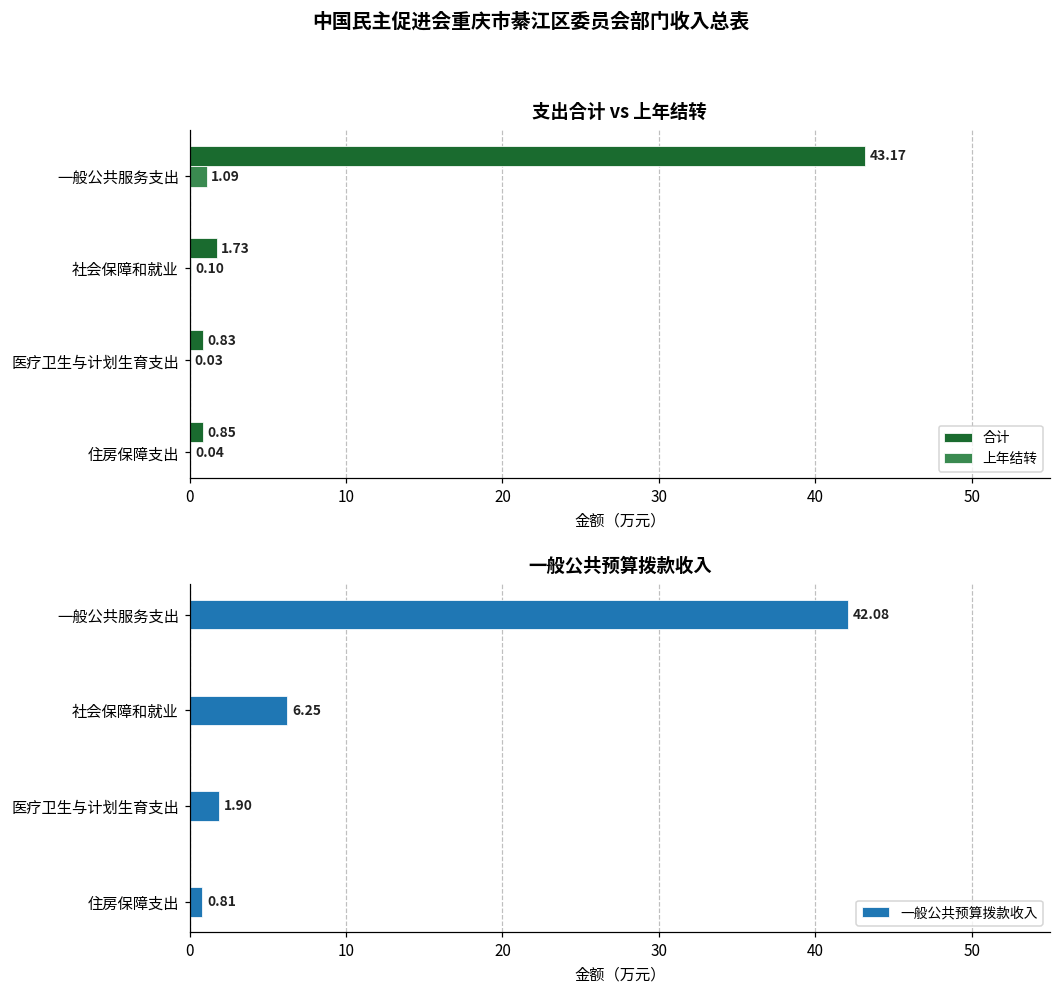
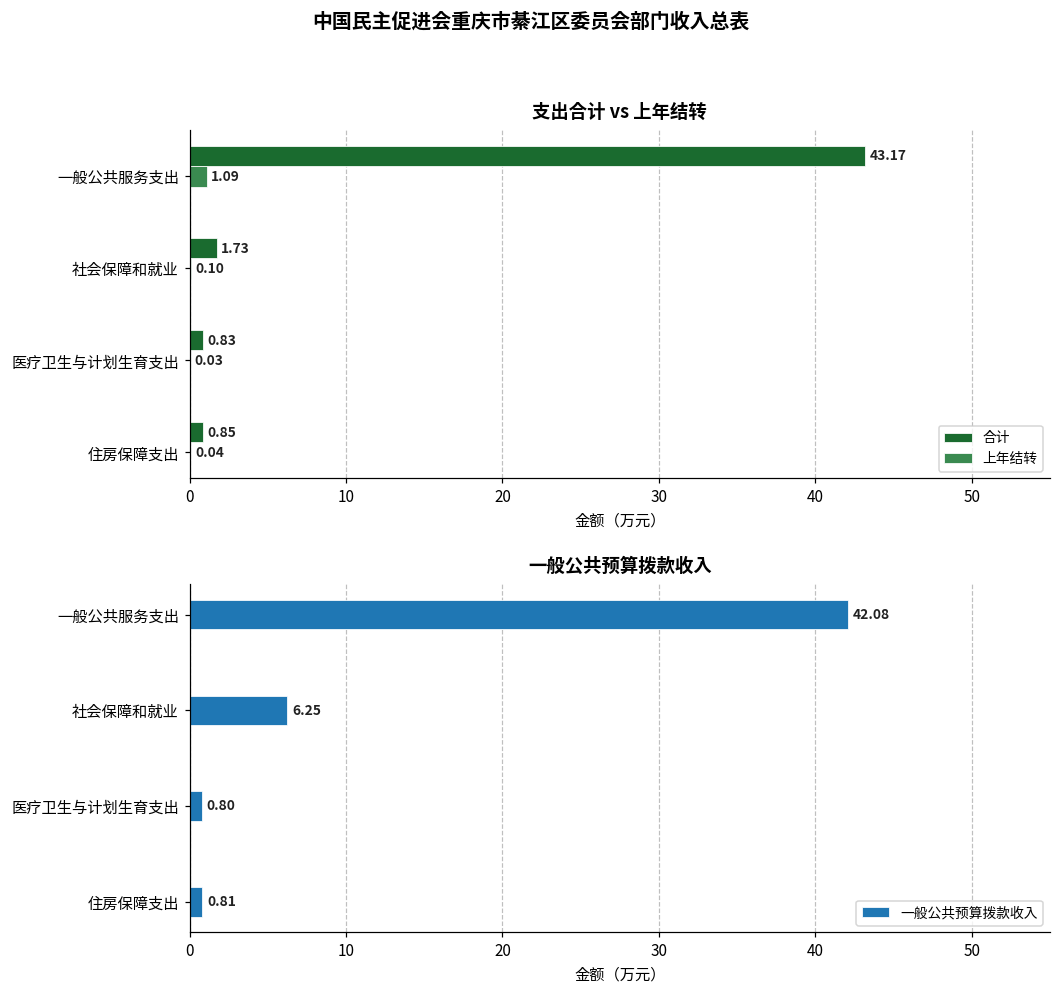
一般公共预算拨款收入, 医疗卫生与计划生育支出: 1.90 -> 0.80
